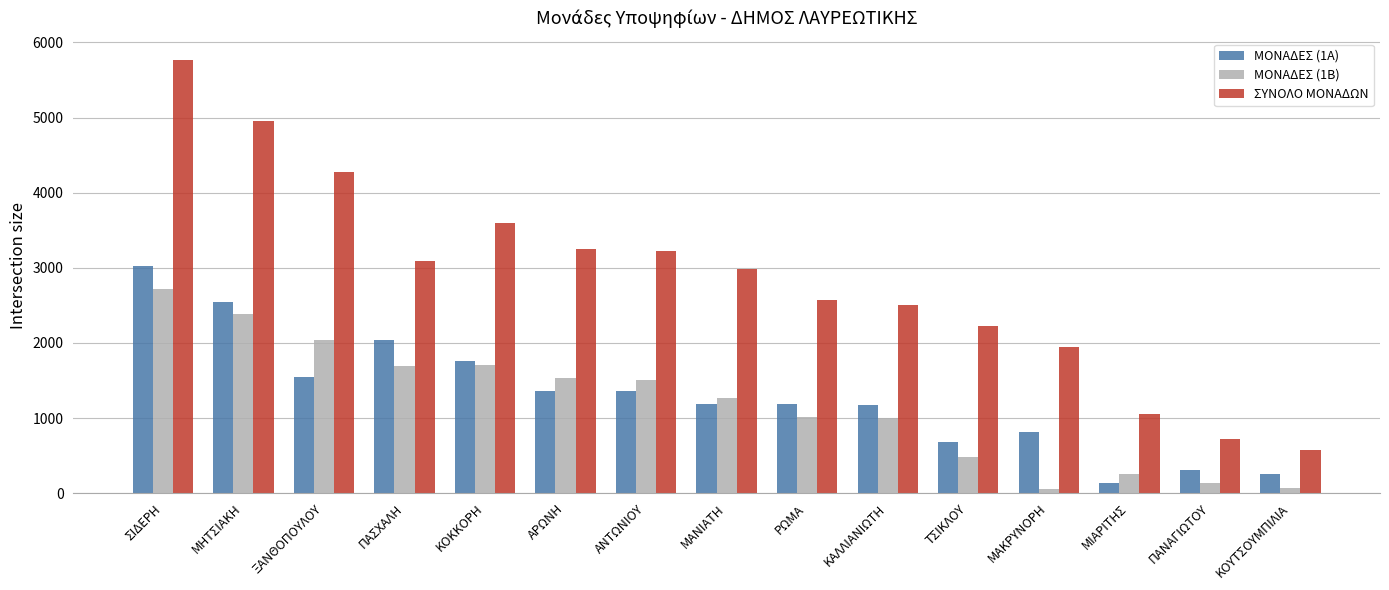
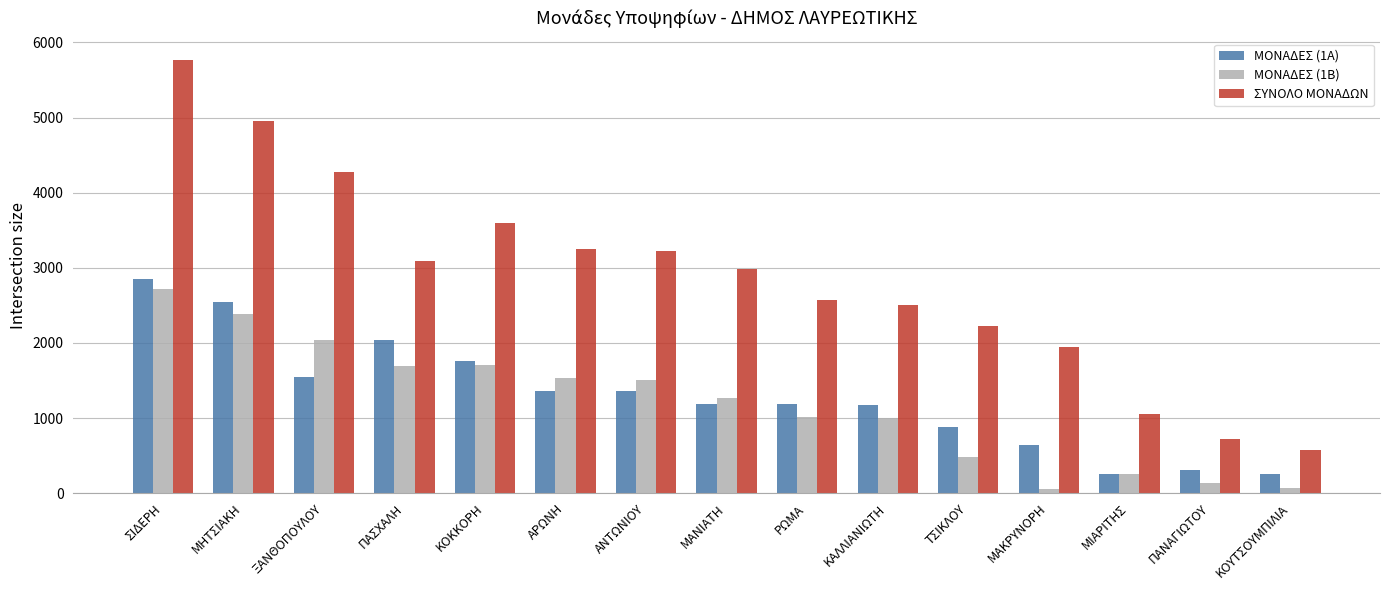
ΜΟΝΑΔΕΣ (1Α), ΣΙΔΕΡΗ: 3000 -> 2800
ΜΟΝΑΔΕΣ (1Α), ΤΣΙΚΛΟΥ: 700 -> 900
ΜΟΝΑΔΕΣ (1Α), ΜΑΚΡΥΝΟΡΗ: 800 -> 600
ΜΟΝΑΔΕΣ (1Α), ΜΙΑΡΙΤΗΣ: 100 -> 300
